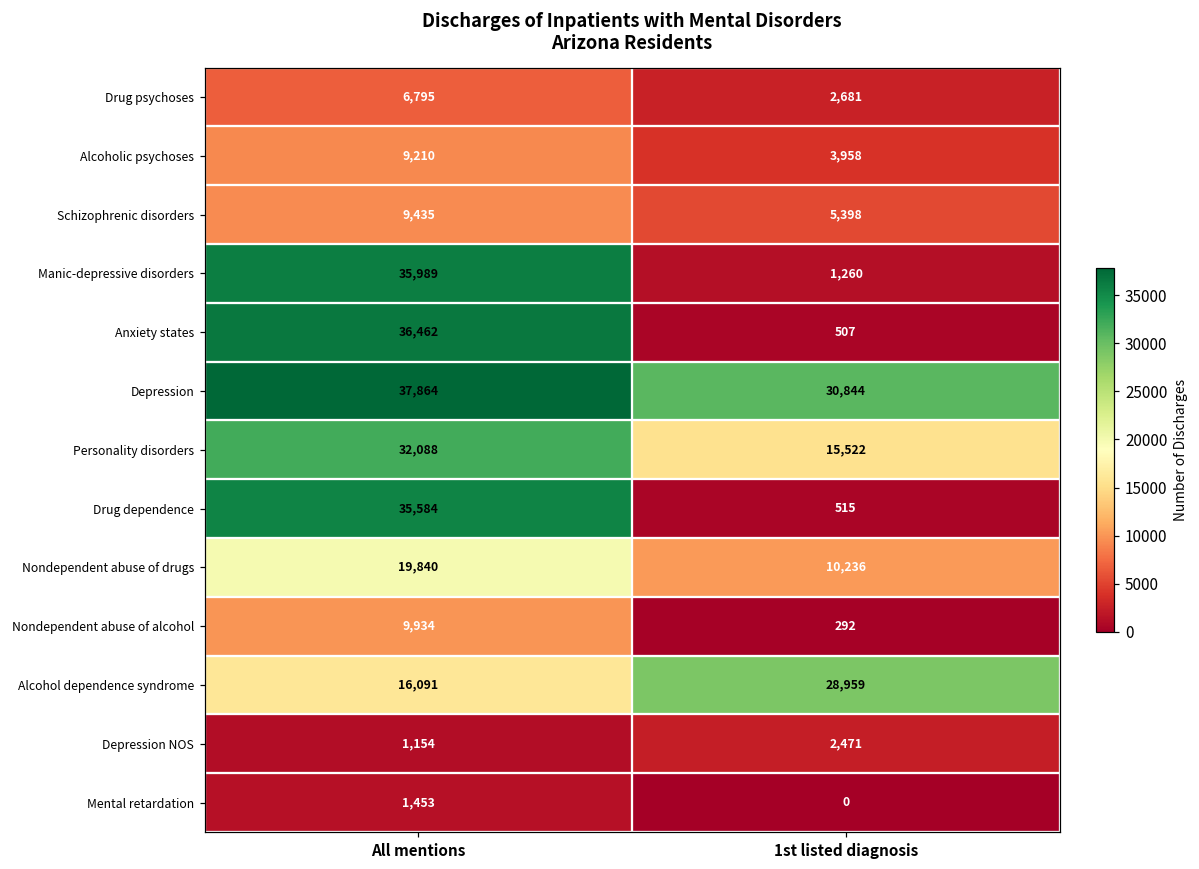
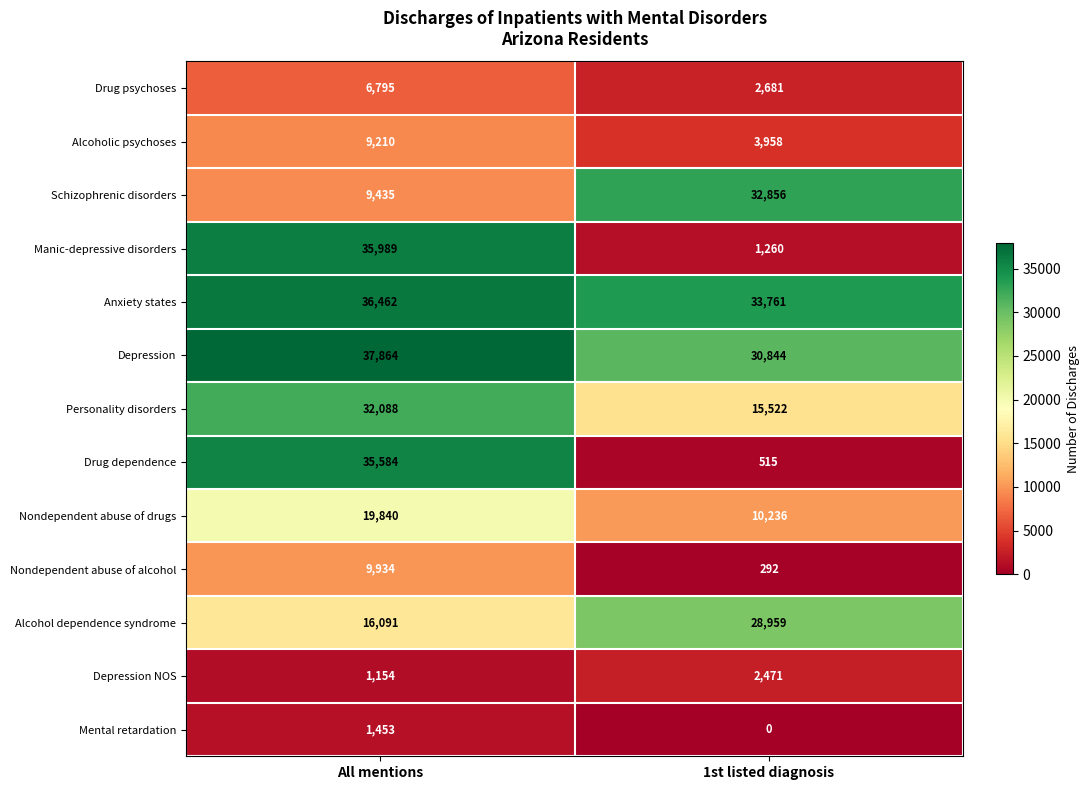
Schizophrenic disorders, 1st listed diagnosis: 5,398 -> 32,856
Anxiety states, 1st listed diagnosis: 507 -> 33,761
